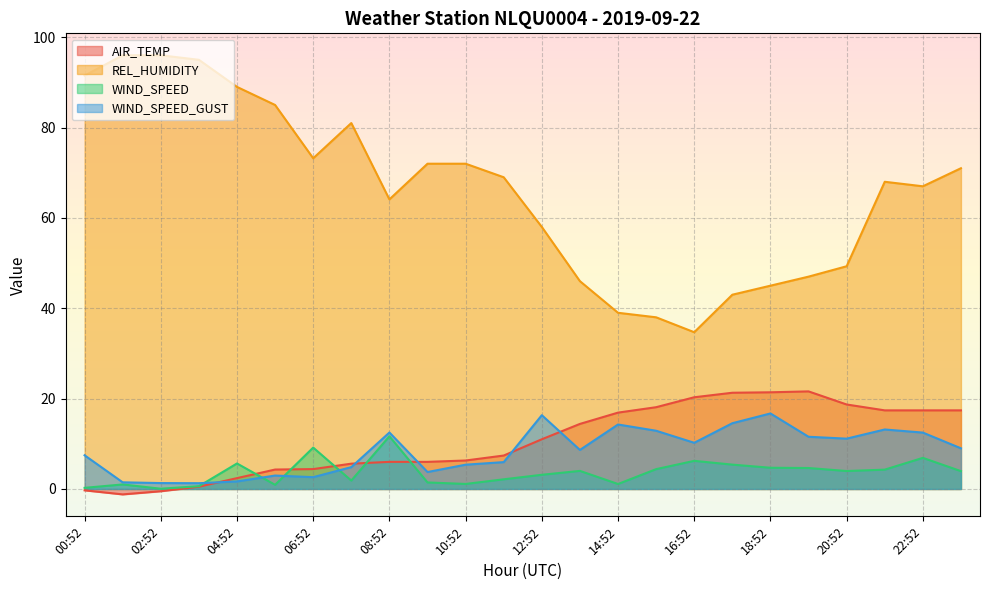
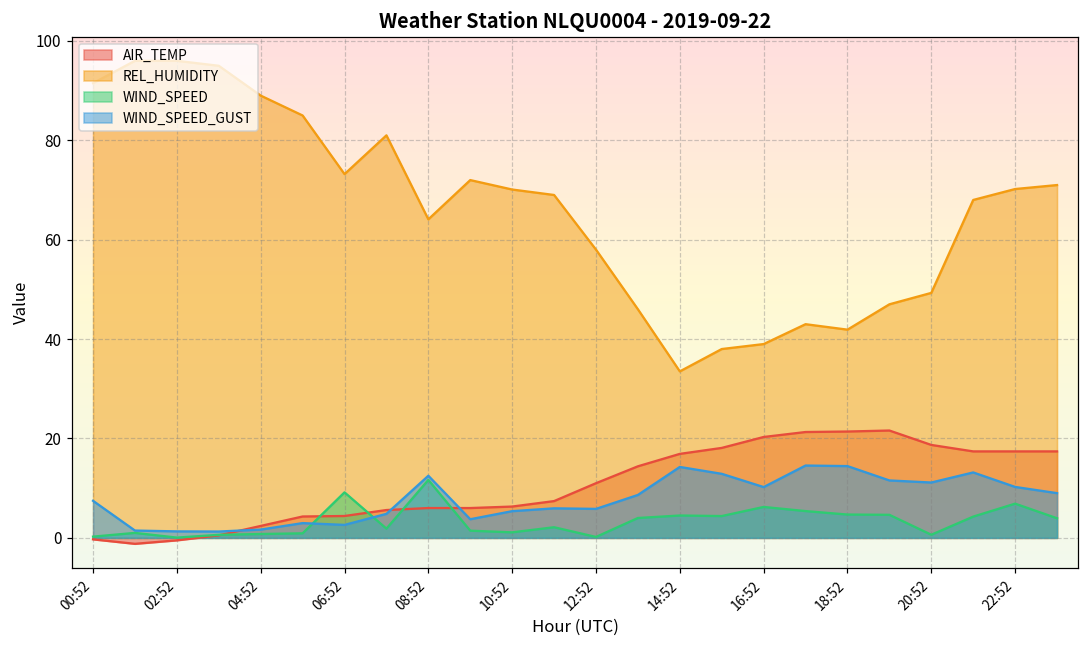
WIND_SPEED, 04:52: 6 -> 1
REL_HUMIDITY, 10:52: 72 -> 70
WIND_SPEED, 12:52: 3 -> 0
WIND_SPEED_GUST, 12:52: 16 -> 6
REL_HUMIDITY, 14:52: 39 -> 34
WIND_SPEED, 14:52: 1 -> 5
REL_HUMIDITY, 16:52: 35 -> 39
REL_HUMIDITY, 18:52: 45 -> 42
WIND_SPEED_GUST, 18:52: 17 -> 14
WIND_SPEED, 20:52: 4 -> 1
REL_HUMIDITY, 22:52: 67 -> 70
WIND_SPEED_GUST, 22:52: 12 -> 10
